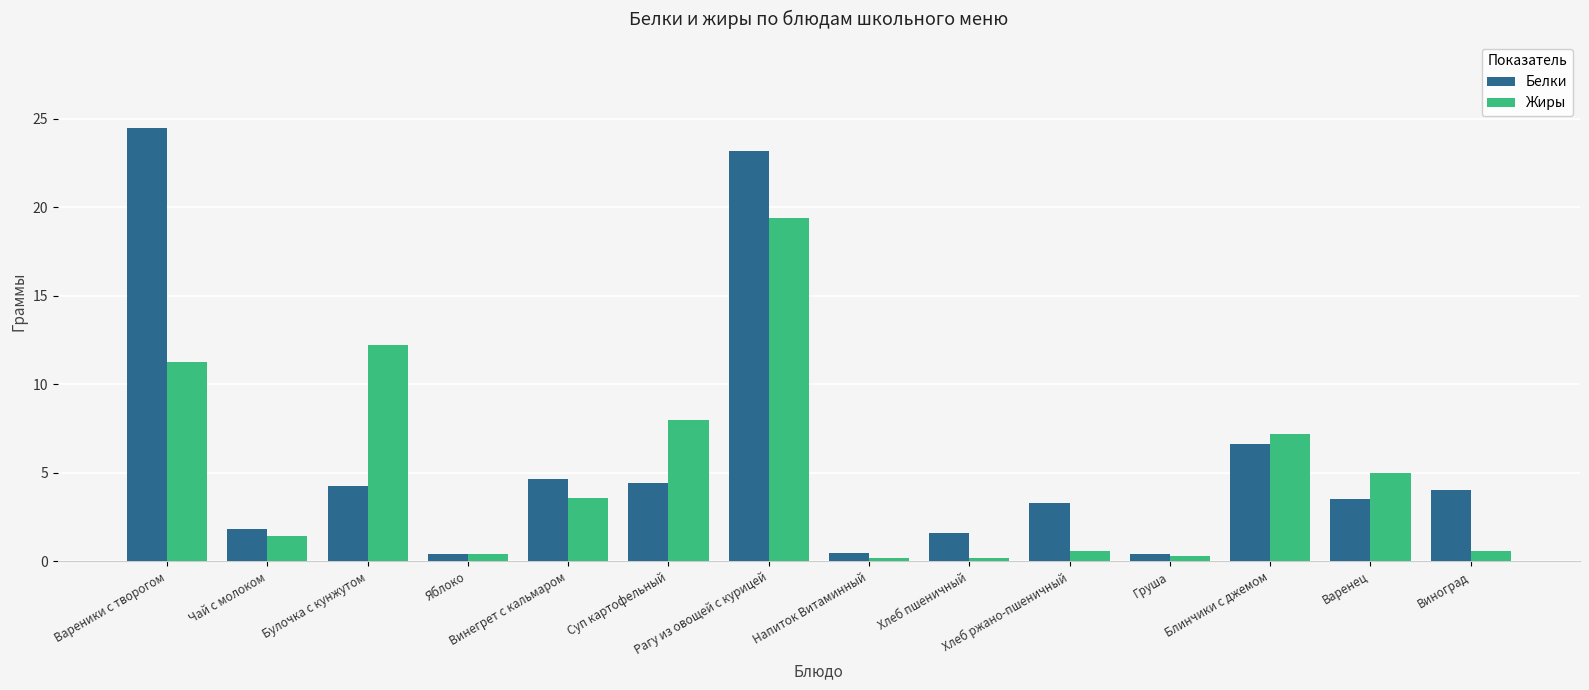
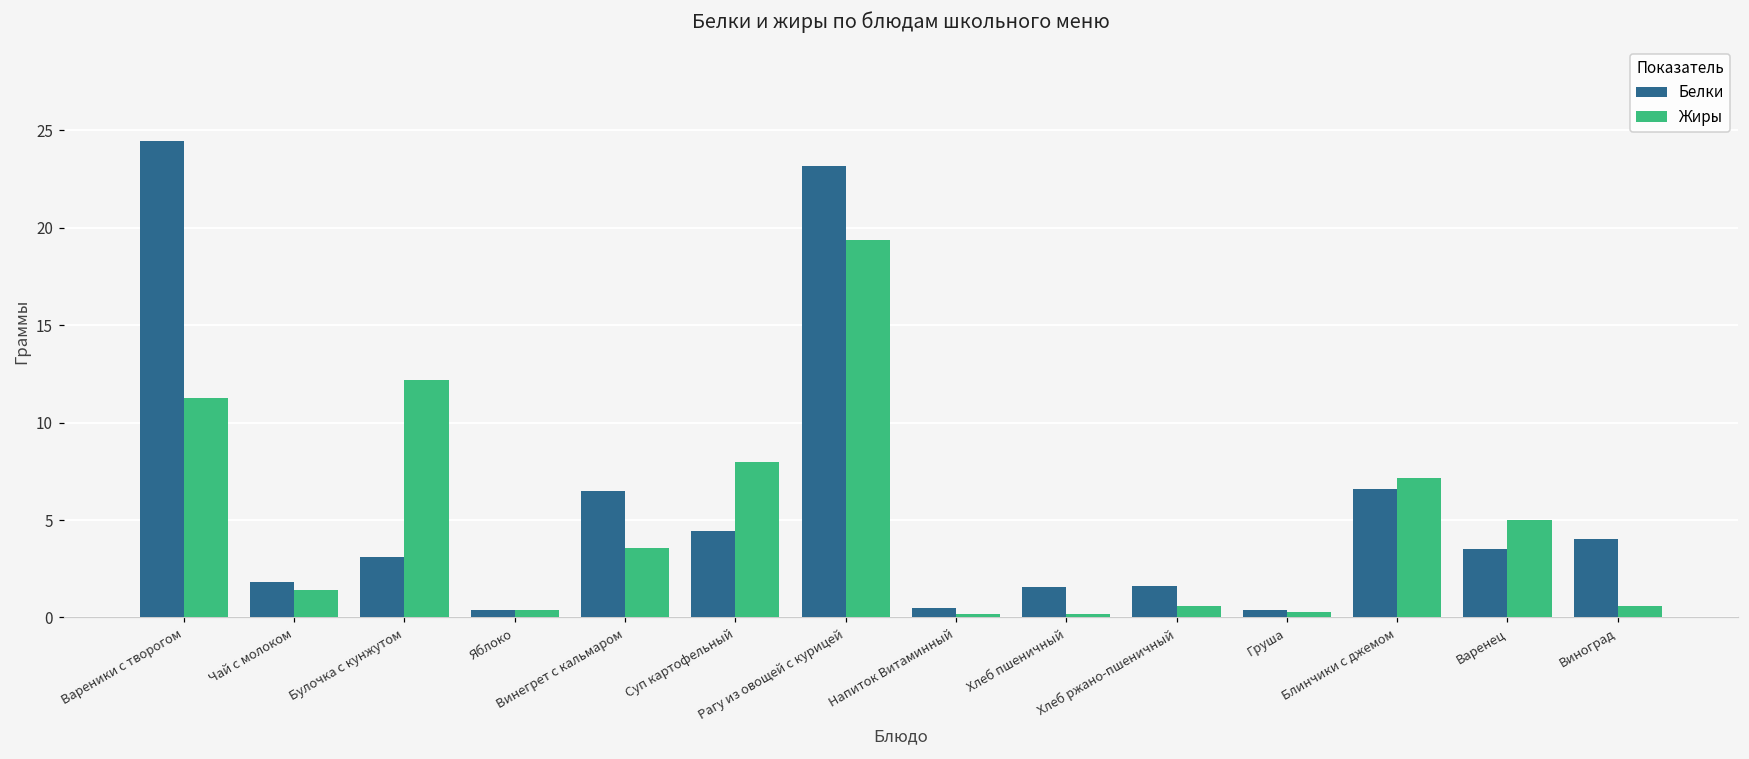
Белки, Булочка с кунжутом: 4.3 -> 3.1
Белки, Винегрет с кальмаром: 4.6 -> 6.5
Белки, Хлеб ржано-пшеничный: 3.3 -> 1.6
